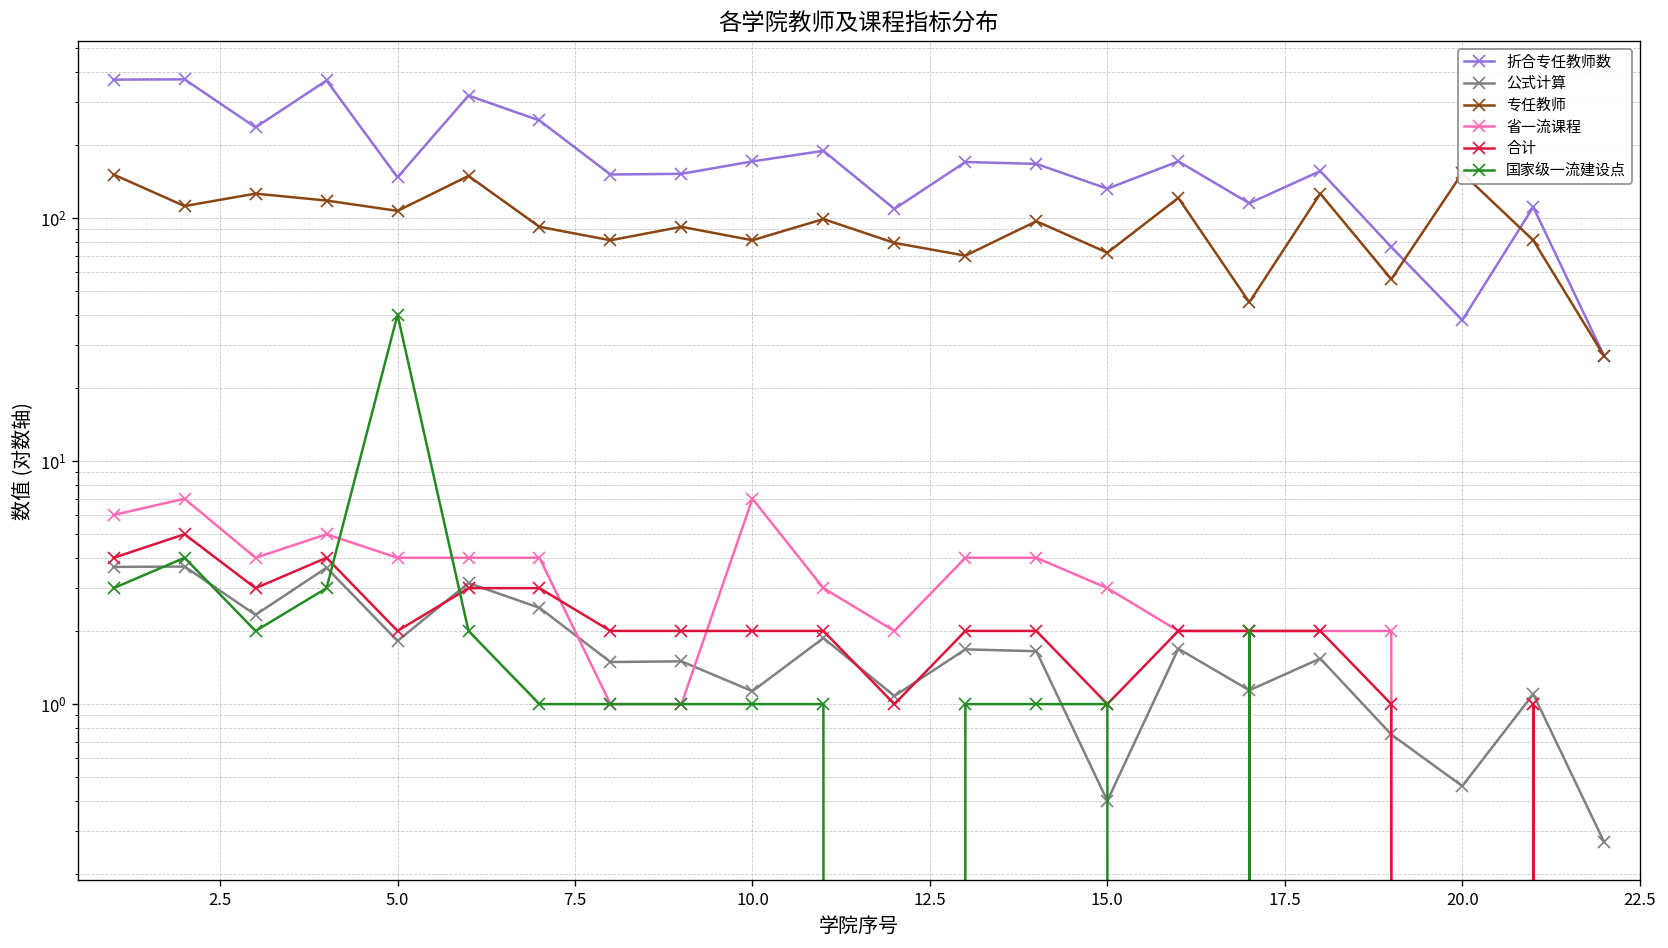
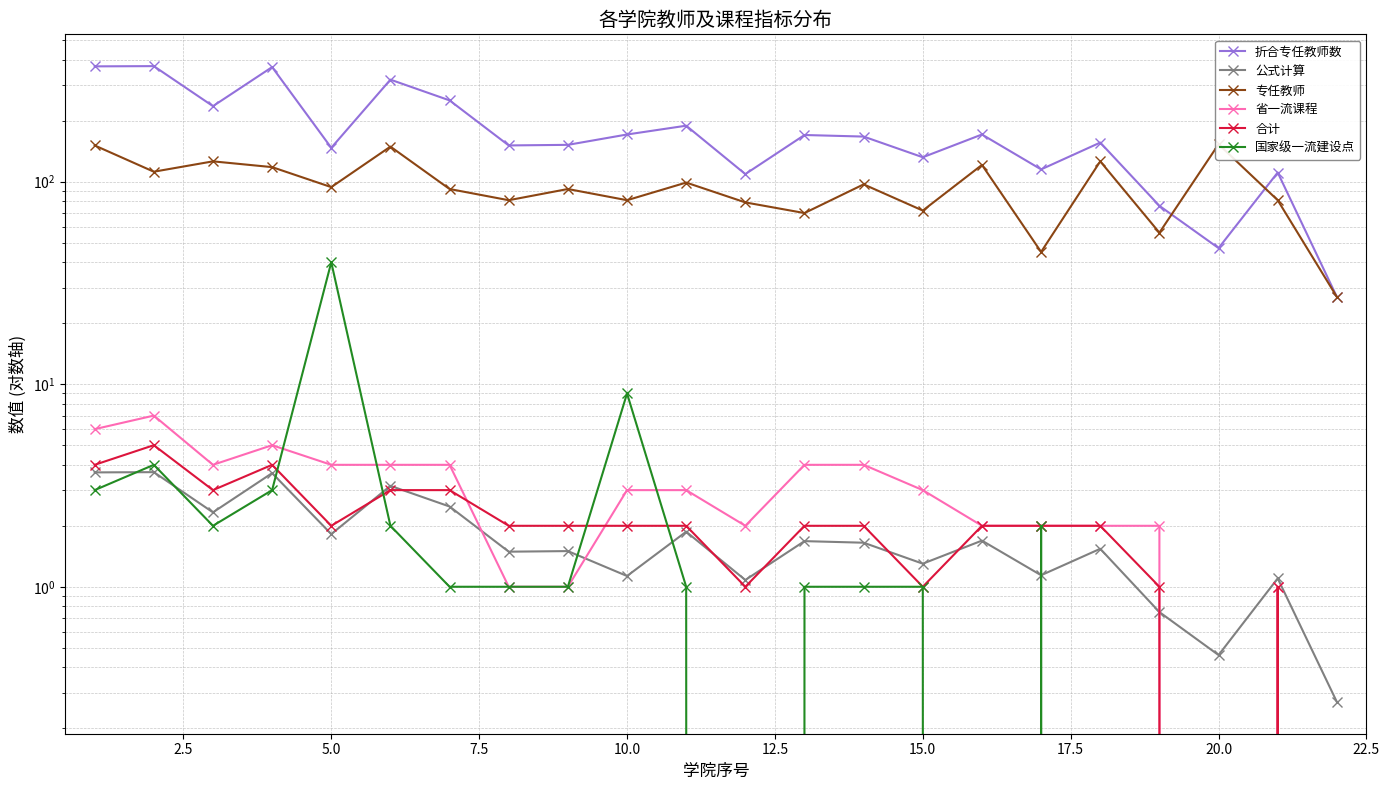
专任教师, 5.0: 110 -> 90
省一流课程, 10.0: 7 -> 3
国家级一流建设点, 10.0: 1 -> 9
公式计算, 15.0: 0.4 -> 1.3
折合专任教师数, 20.0: 38 -> 47
